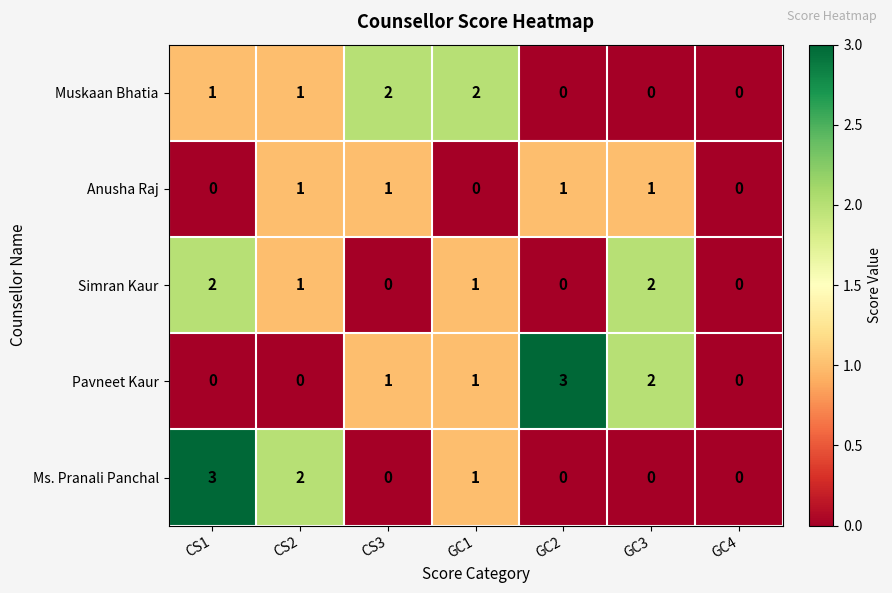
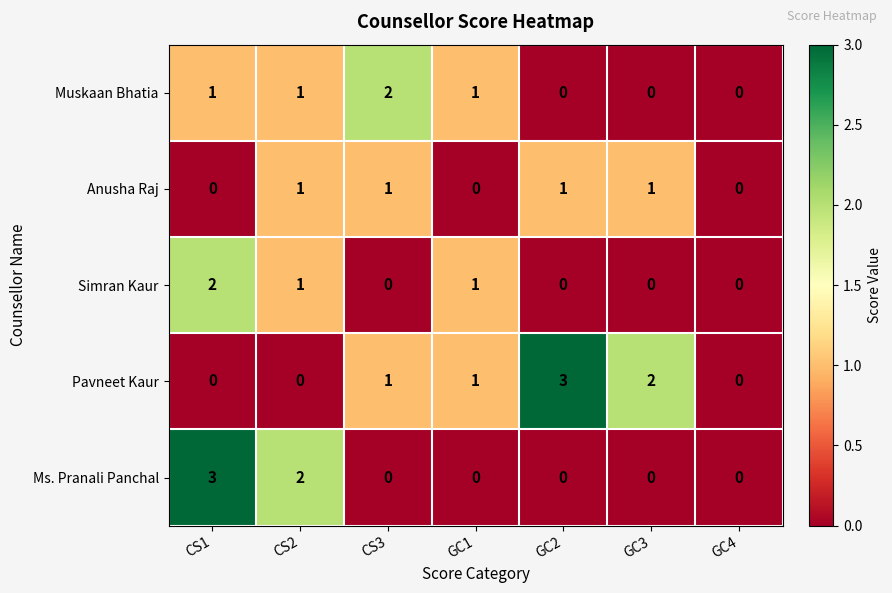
Muskaan Bhatia, GC1: 2 -> 1
Simran Kaur, GC3: 2 -> 0
Ms. Pranali Panchal, GC1: 1 -> 0
